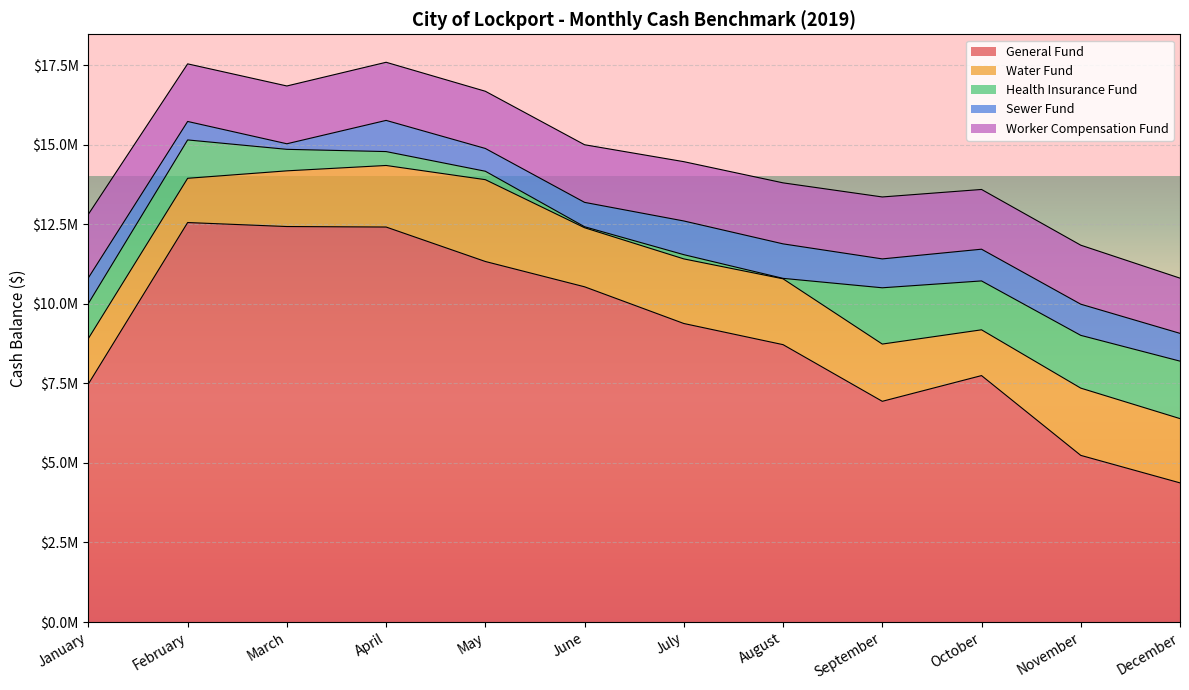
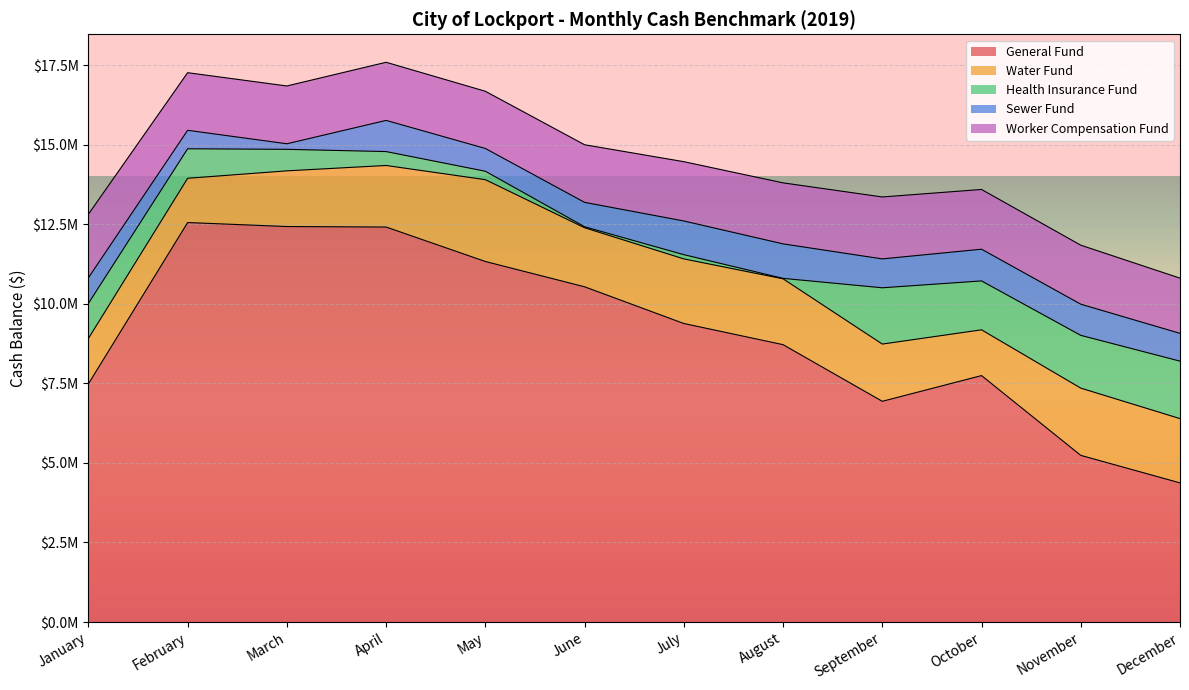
Health Insurance Fund, February: $1200000 -> $900000
